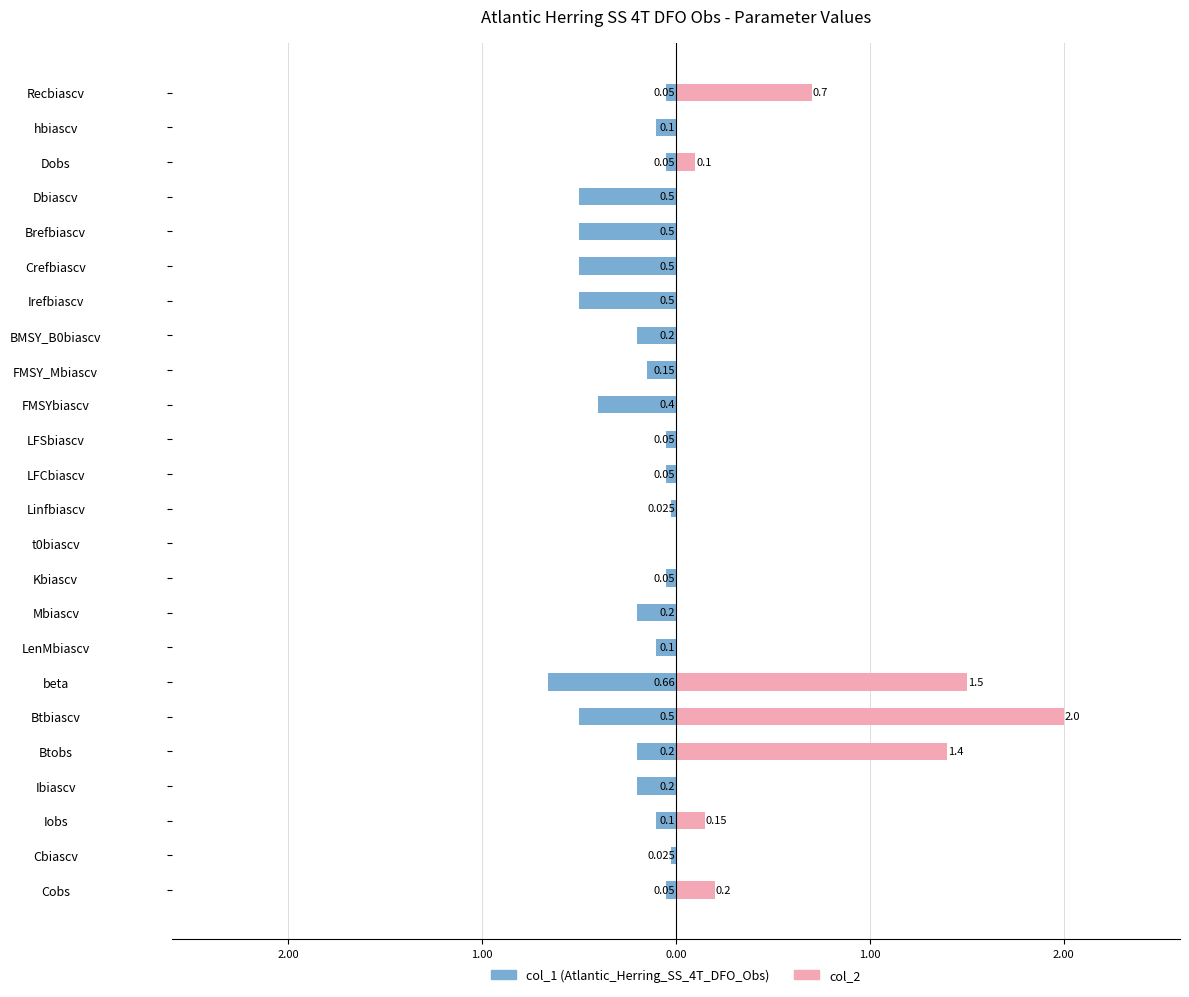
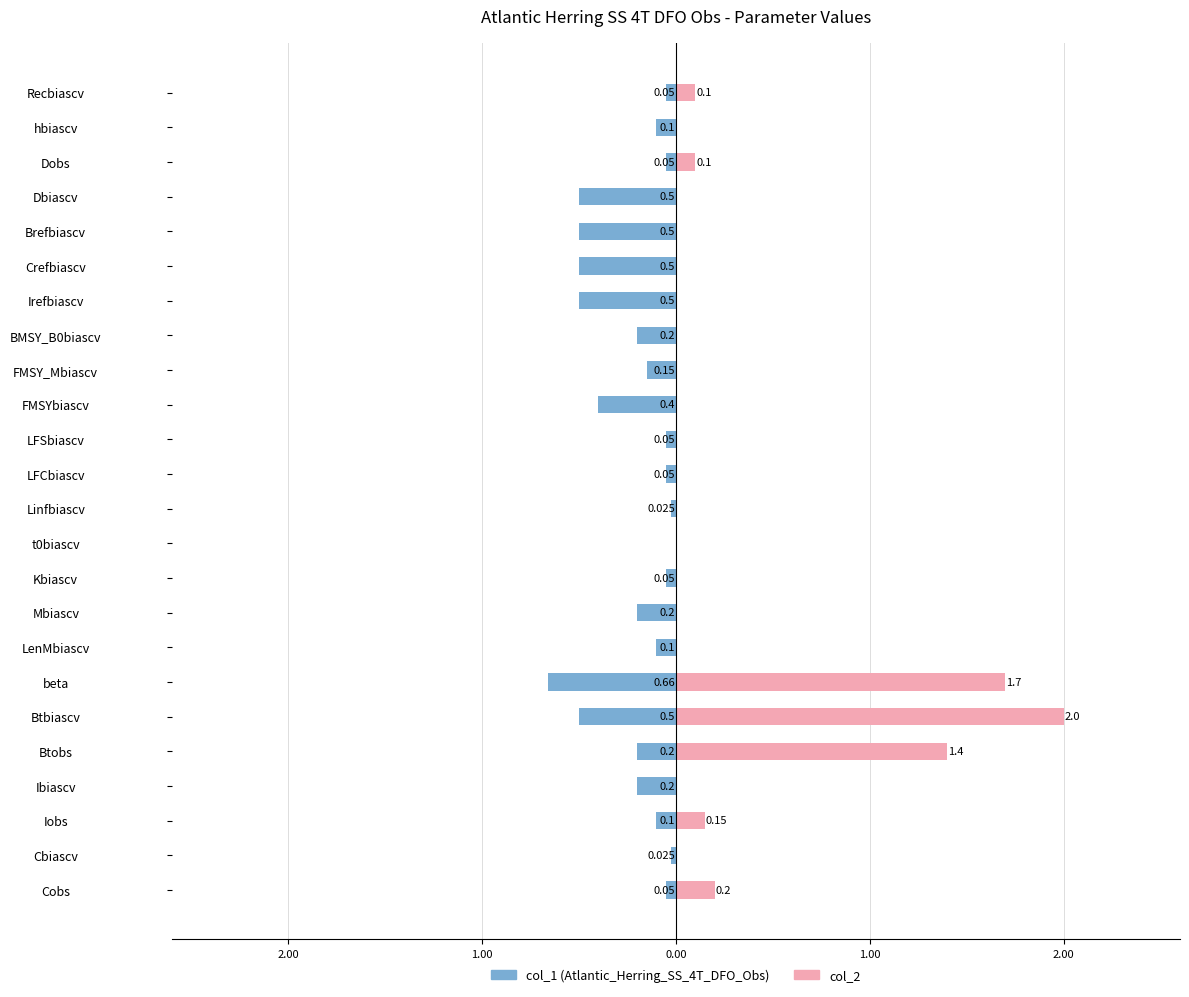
col_2, Recbiascv: 0.7 -> 0.1
col_2, beta: 1.5 -> 1.7
